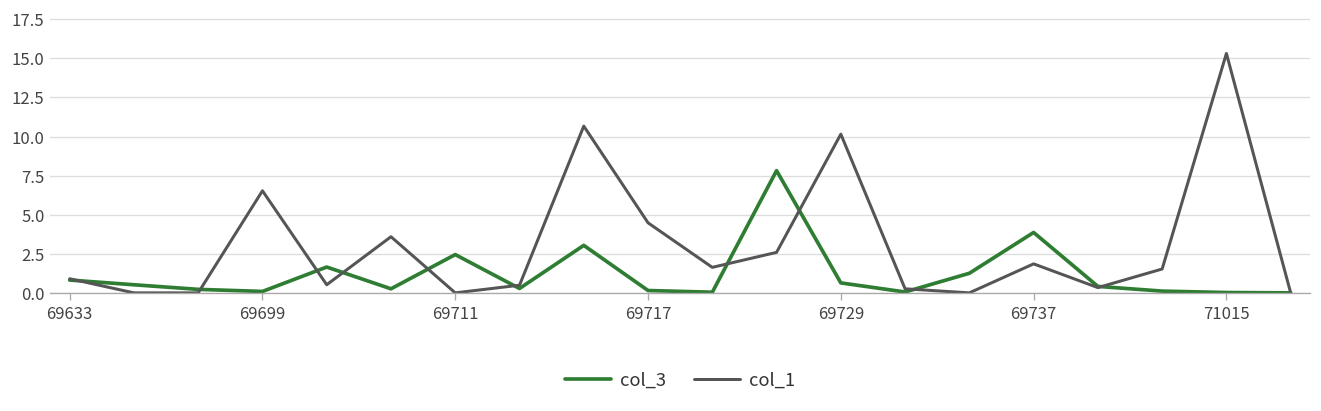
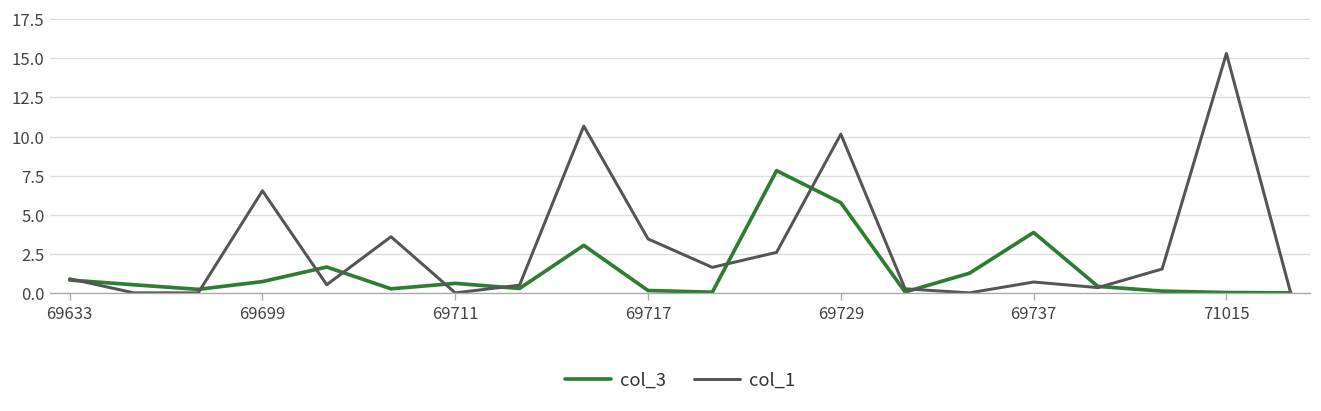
col_3, 69699: 0.1 -> 0.7
col_3, 69711: 2.4 -> 0.6
col_1, 69717: 4.5 -> 3.5
col_3, 69729: 0.6 -> 5.8
col_1, 69737: 1.9 -> 0.7
